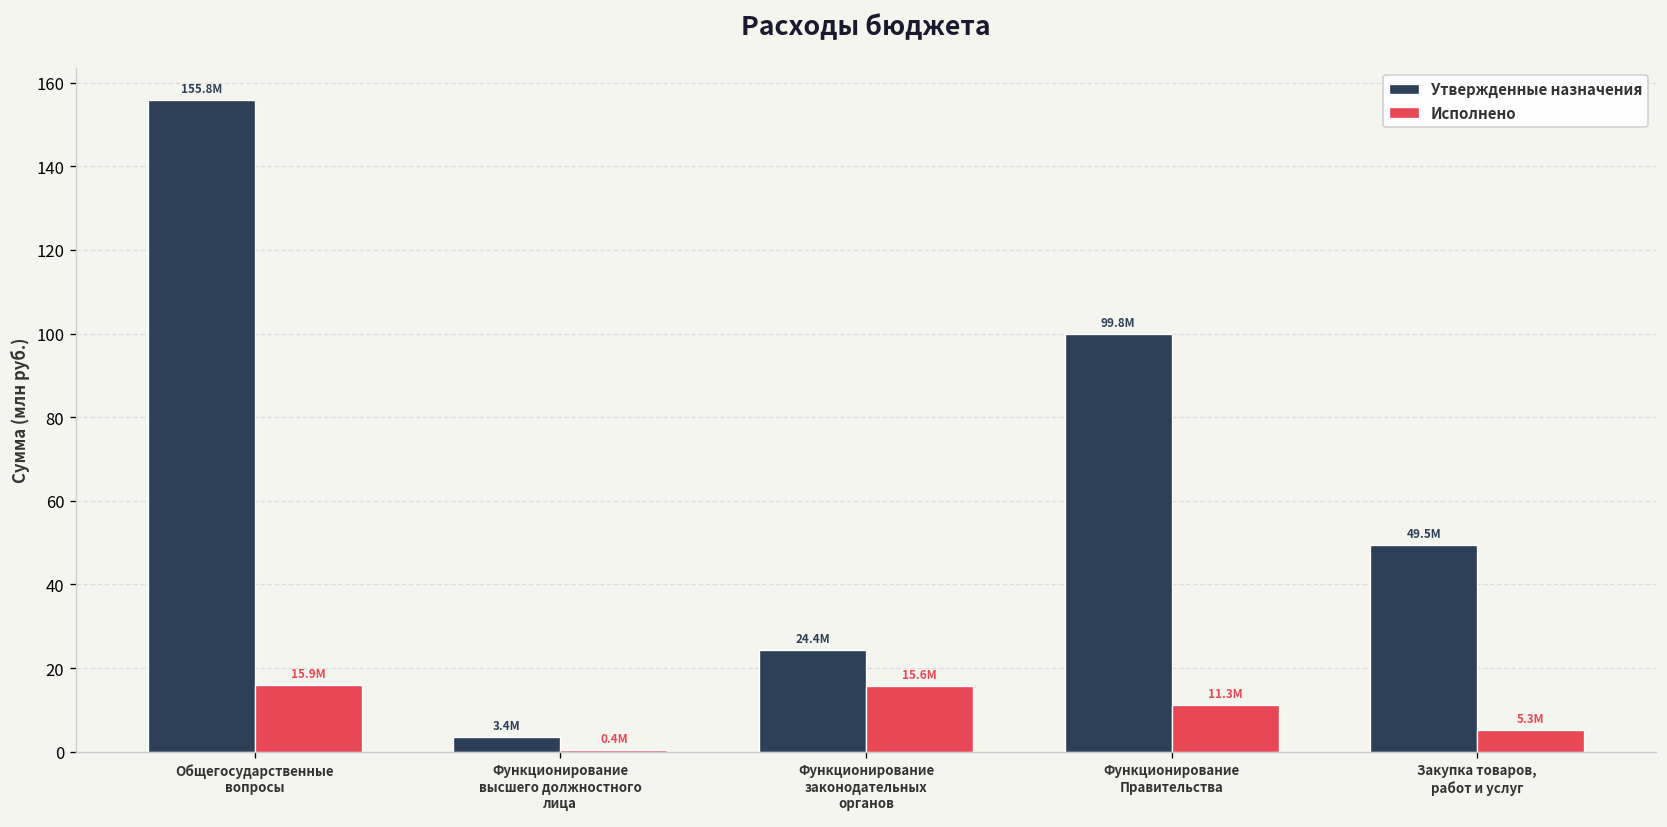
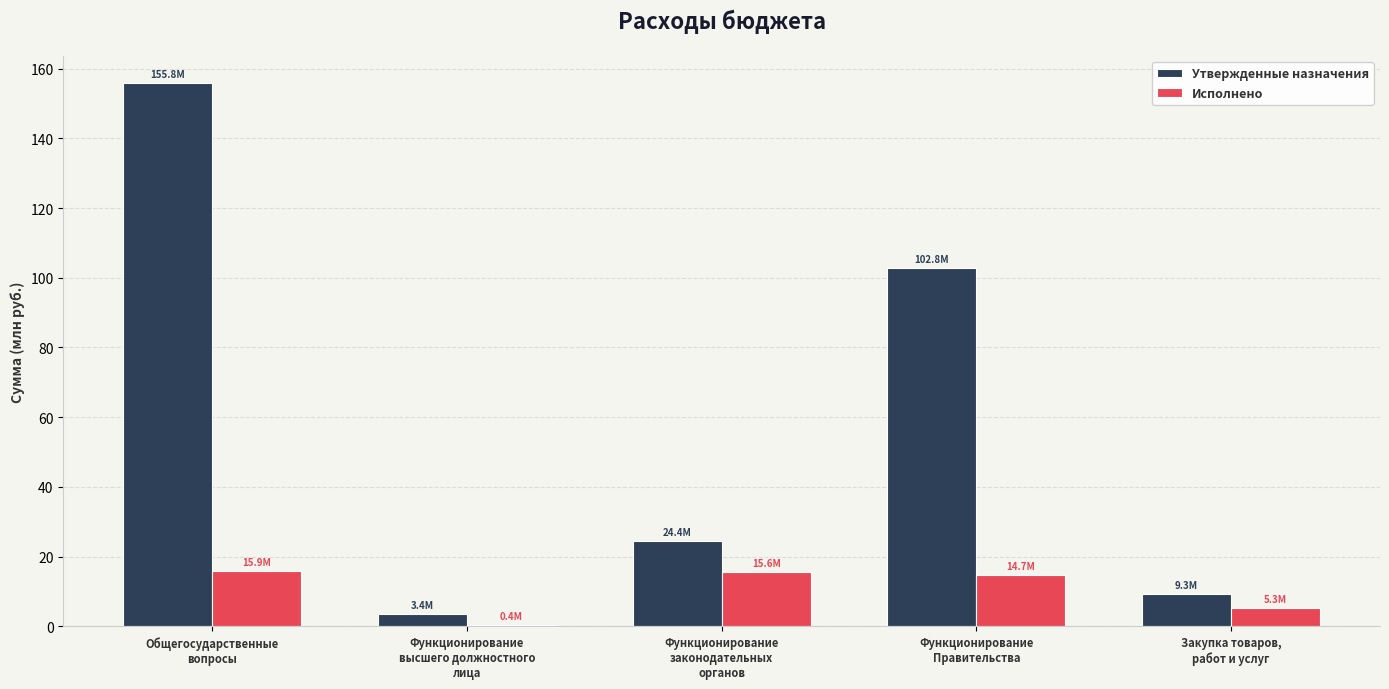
Утвержденные назначения, Функционирование Правительства: 99.8M -> 102.8M
Исполнено, Функционирование Правительства: 11.3M -> 14.7M
Утвержденные назначения, Закупка товаров, работ и услуг: 49.5M -> 9.3M
